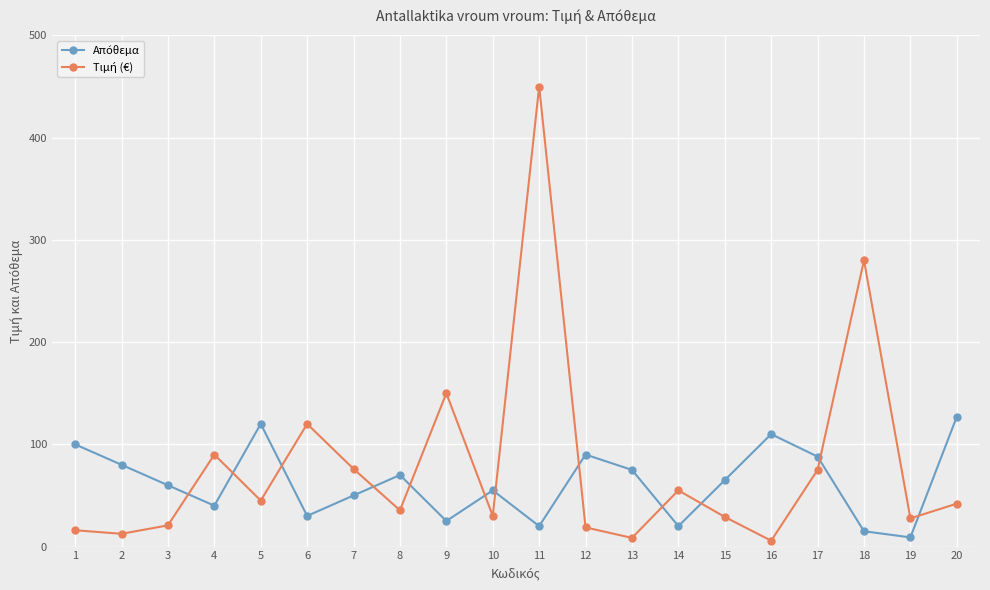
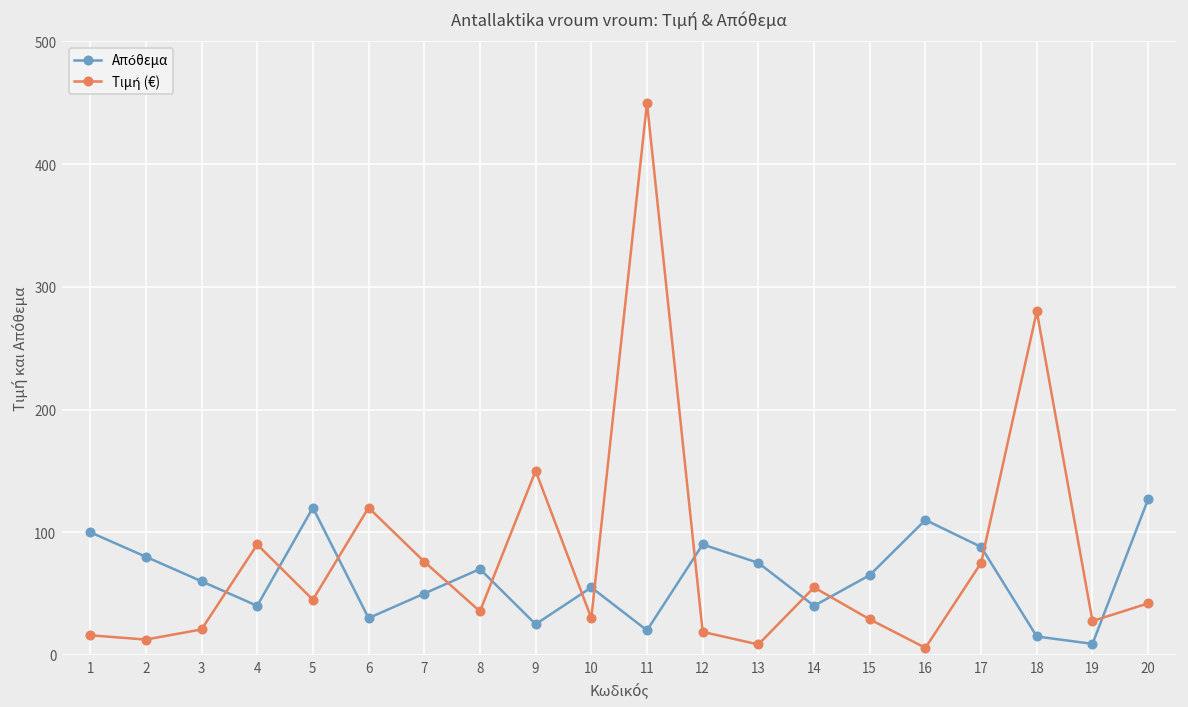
Απόθεμα, 14: 20 -> 40
